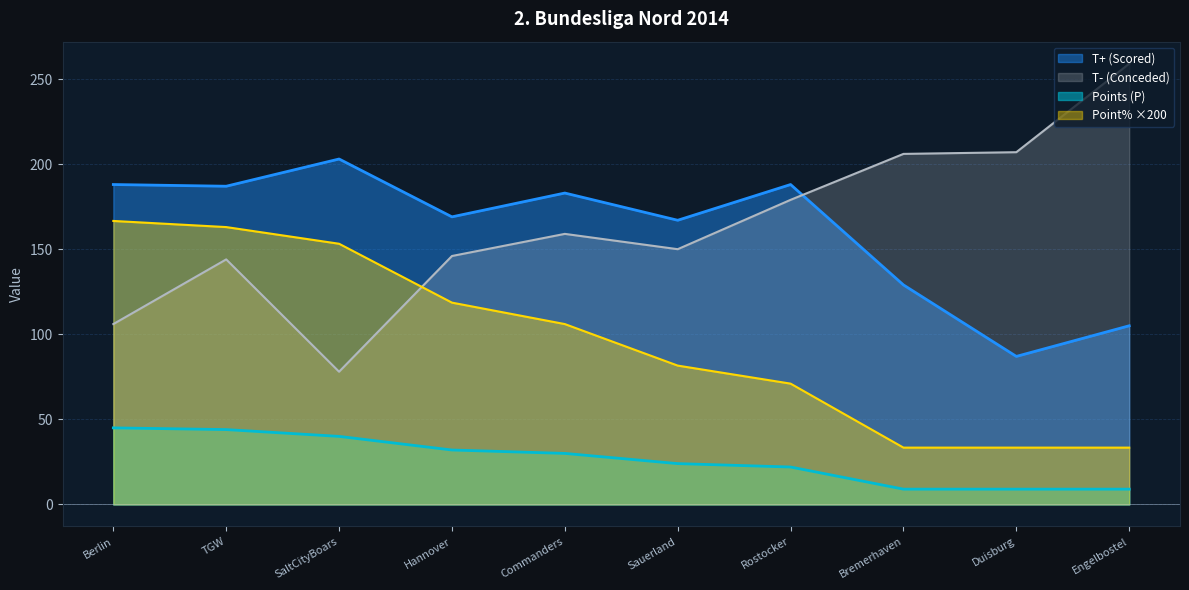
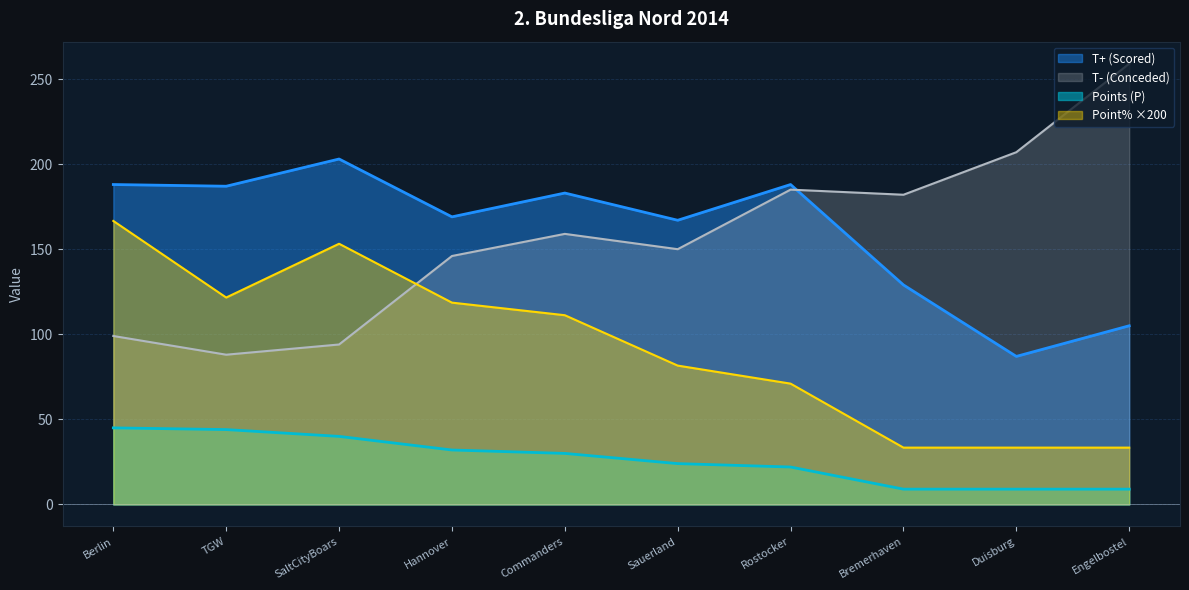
T- (Conceded), Berlin: 106 -> 99
T- (Conceded), TGW: 144 -> 88
Point% ×200, TGW: 163 -> 122
T- (Conceded), SaltCityBoars: 78 -> 94
Point% ×200, Commanders: 106 -> 111
T- (Conceded), Rostocker: 179 -> 185
T- (Conceded), Bremerhaven: 206 -> 182
